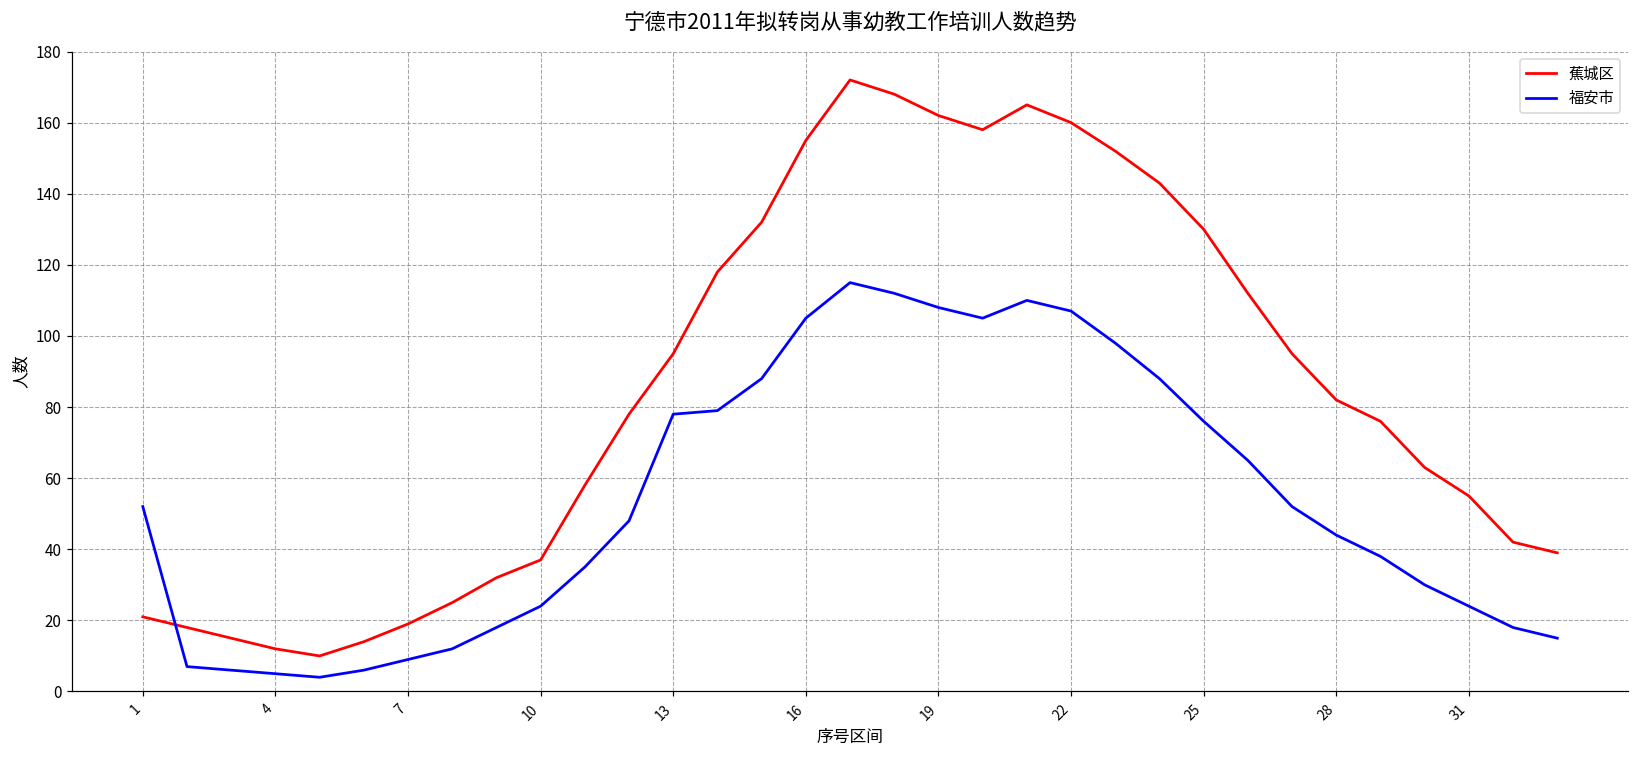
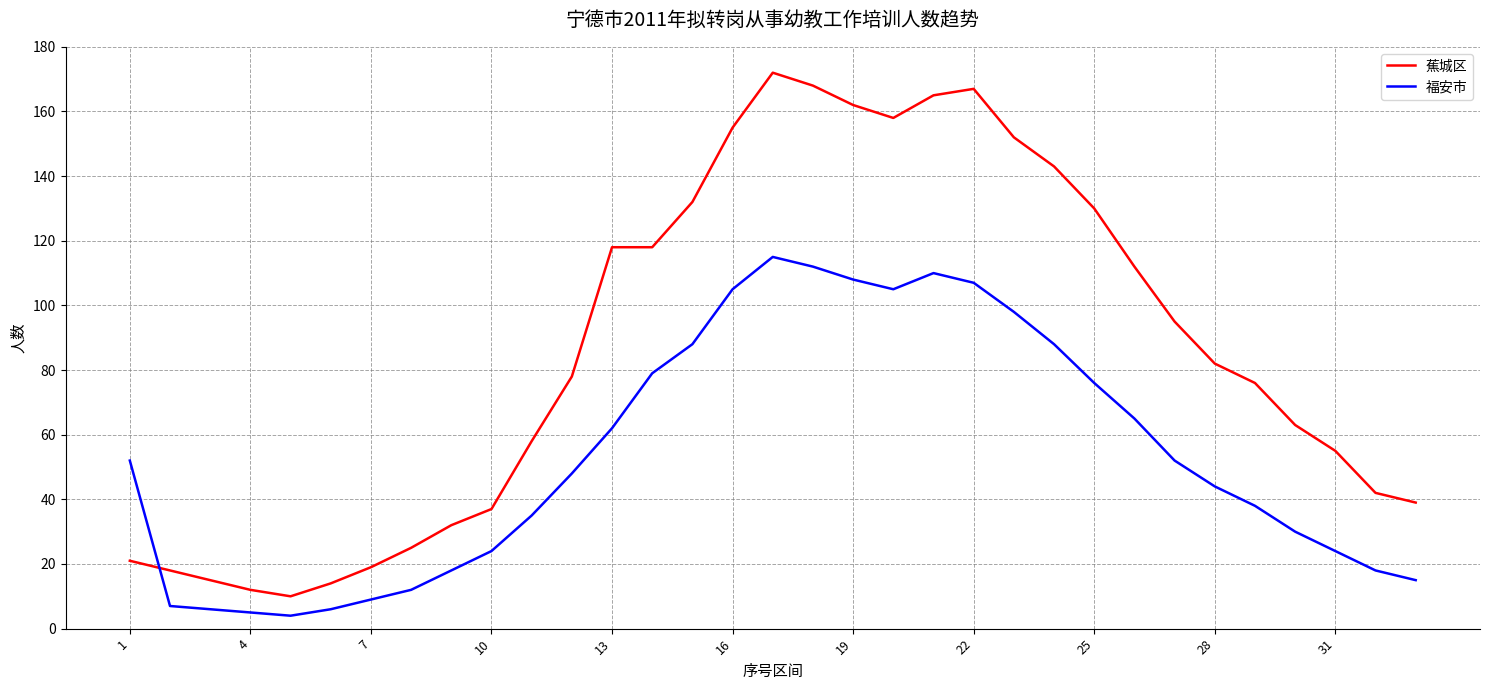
蕉城区, 13: 95 -> 118
福安市, 13: 78 -> 62
蕉城区, 22: 160 -> 167
